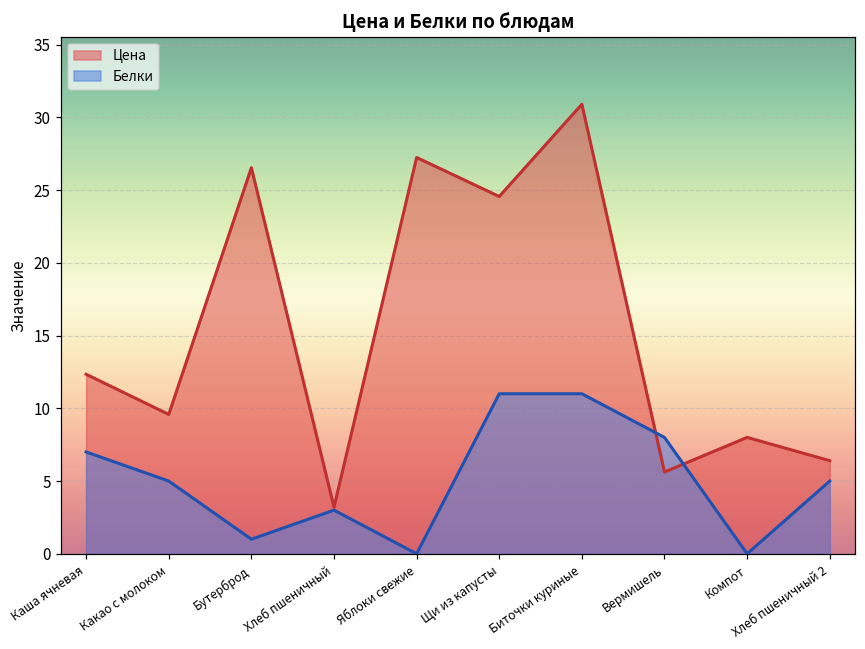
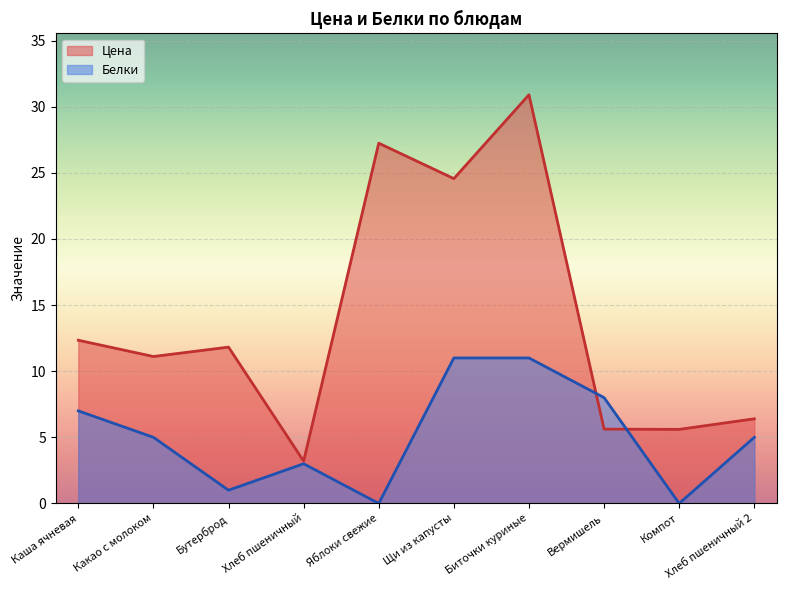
Цена, Какао с молоком: 9.6 -> 11.1
Цена, Бутерброд: 26.5 -> 11.8
Цена, Компот: 8.0 -> 5.6
